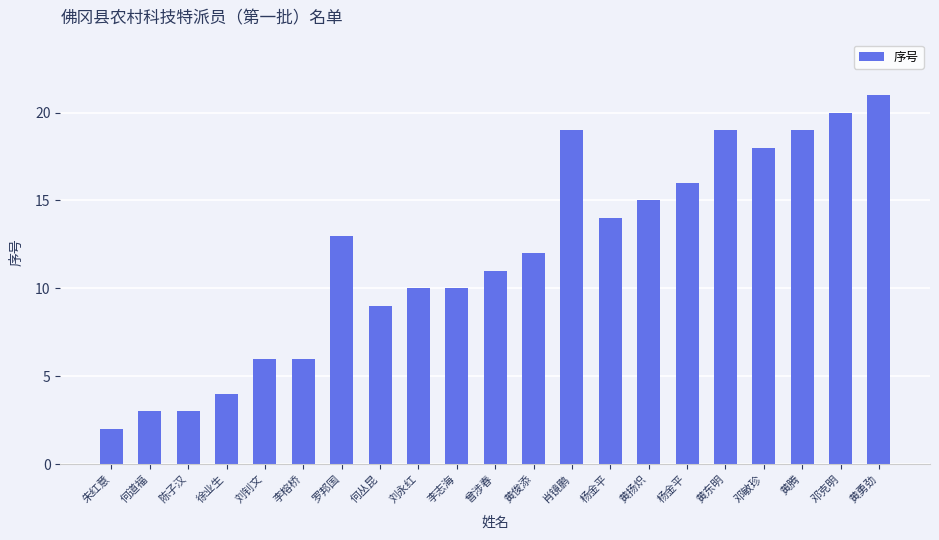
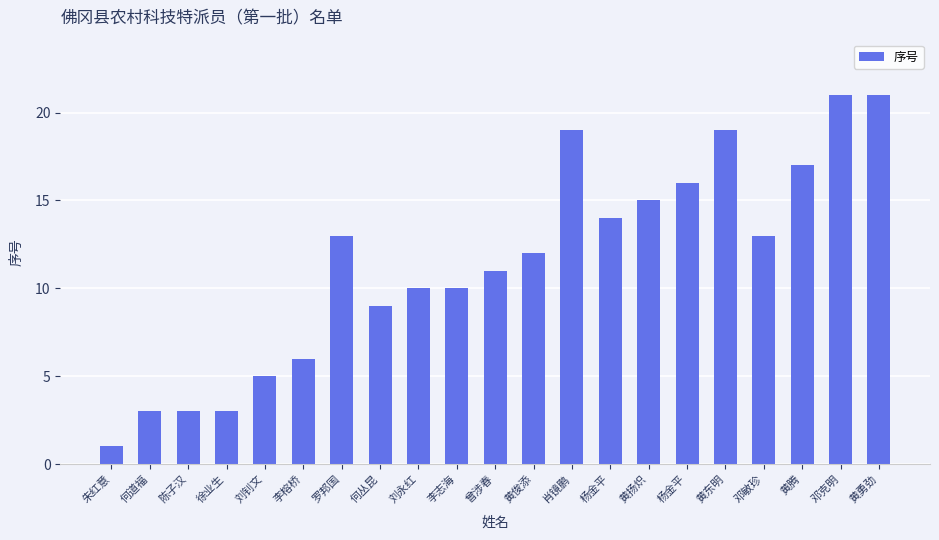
朱红意: 2 -> 1
徐业生: 4 -> 3
刘钊文: 6 -> 5
邓敏珍: 18 -> 13
黄腾: 19 -> 17
邓克明: 20 -> 21
